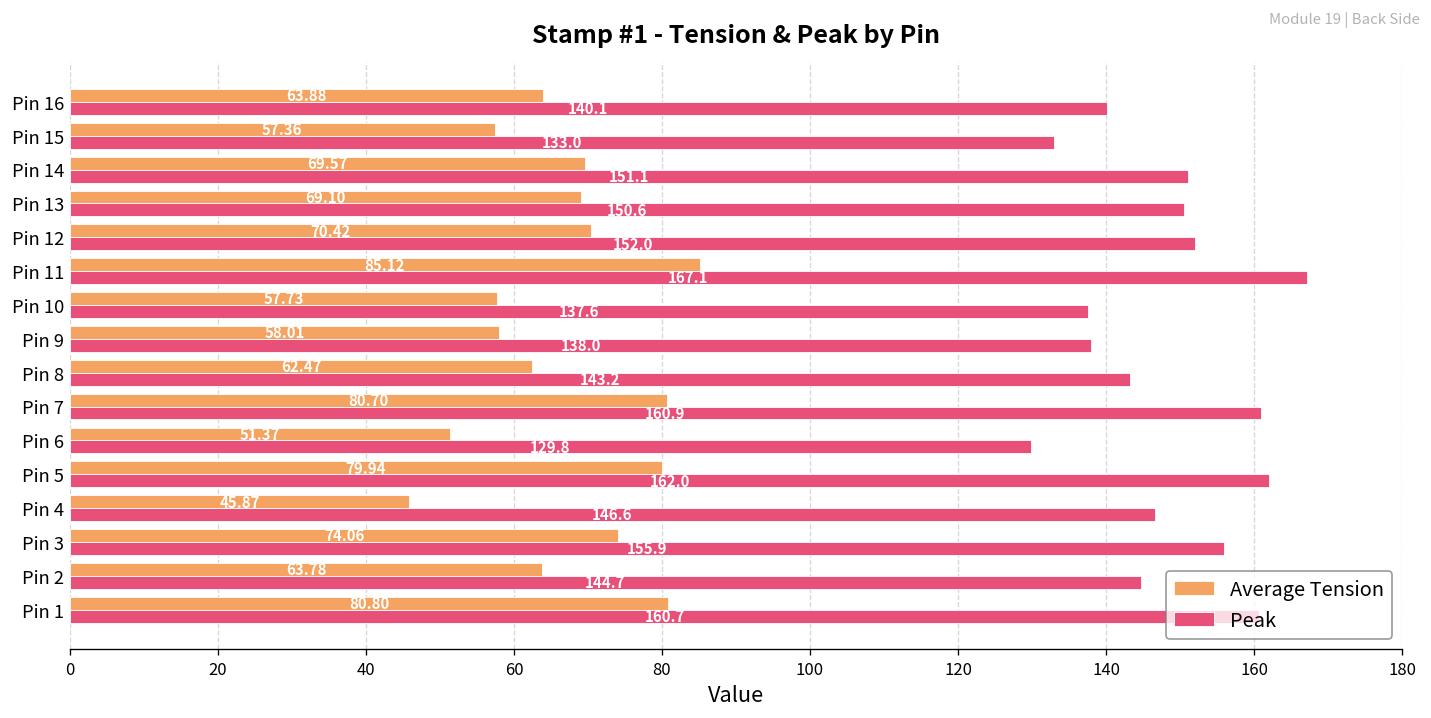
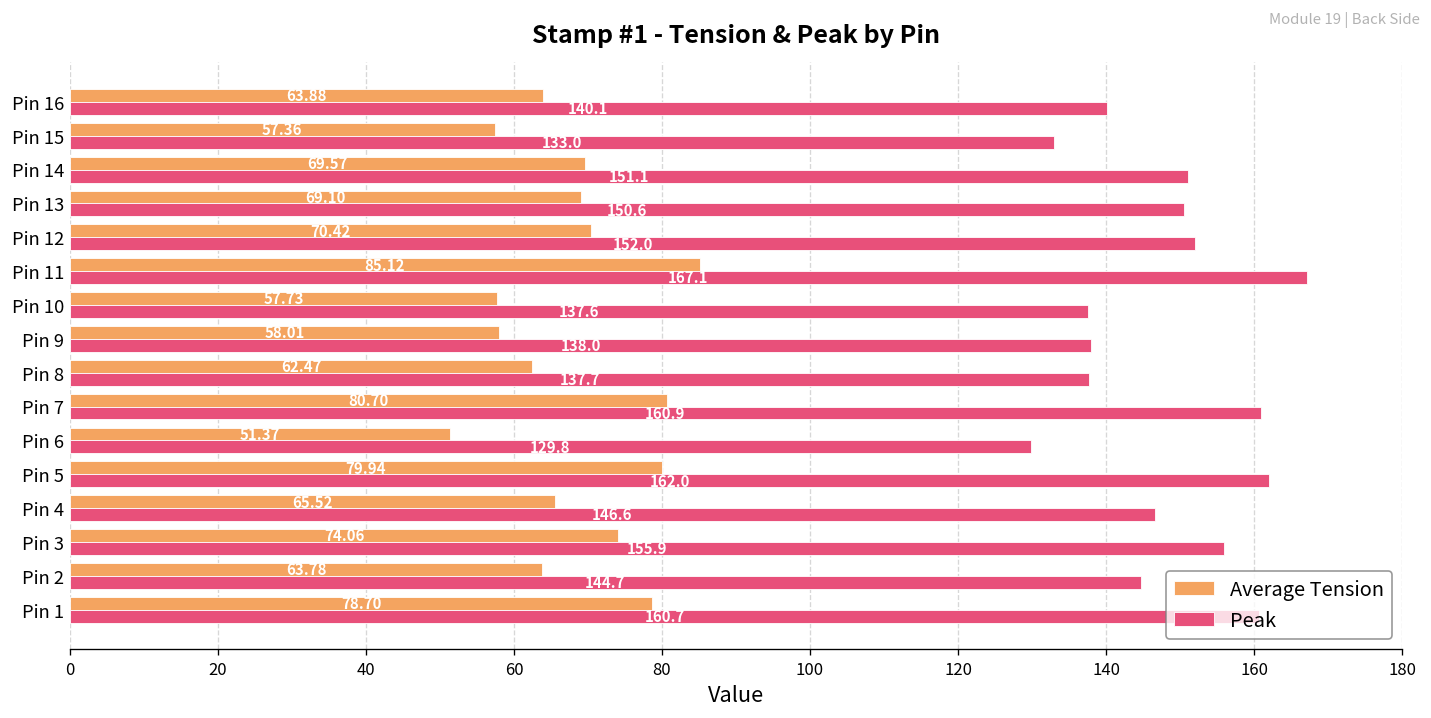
Peak, Pin 8: 143.2 -> 137.7
Average Tension, Pin 4: 45.87 -> 65.52
Average Tension, Pin 1: 80.80 -> 78.70
